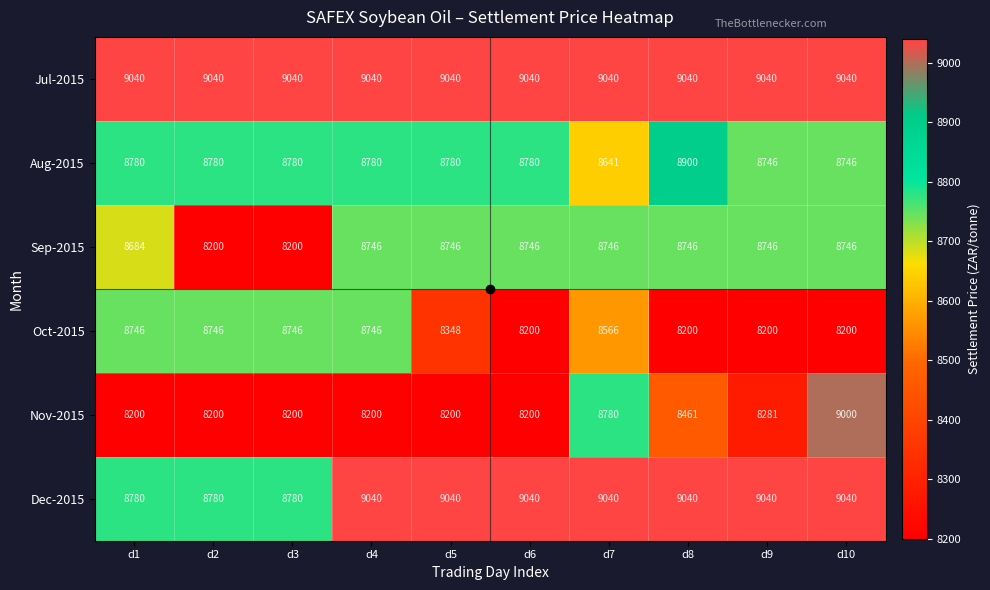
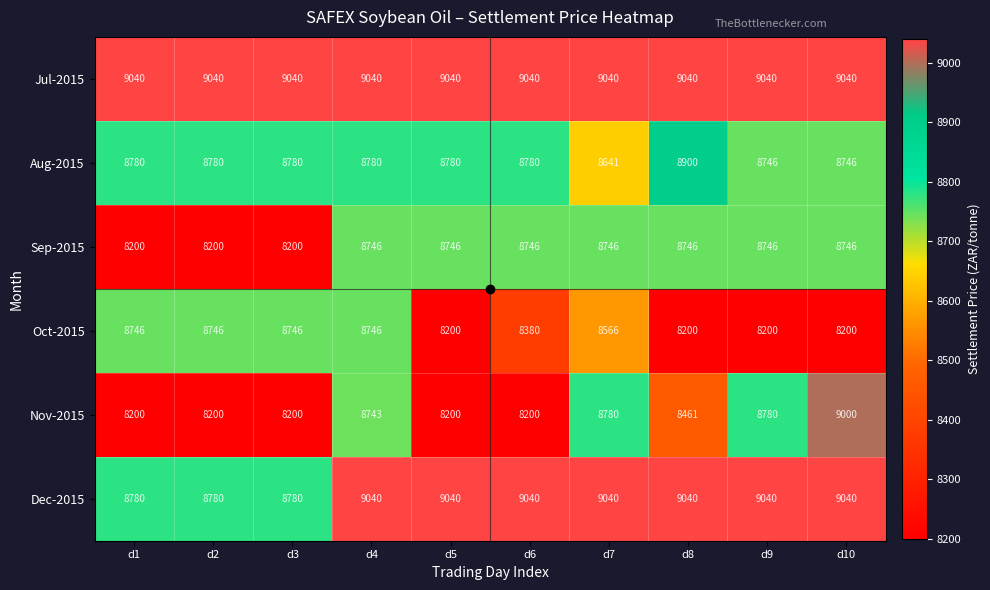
Sep-2015, d1: 8684 -> 8200
Oct-2015, d5: 8348 -> 8200
Oct-2015, d6: 8200 -> 8380
Nov-2015, d4: 8200 -> 8743
Nov-2015, d9: 8281 -> 8780
